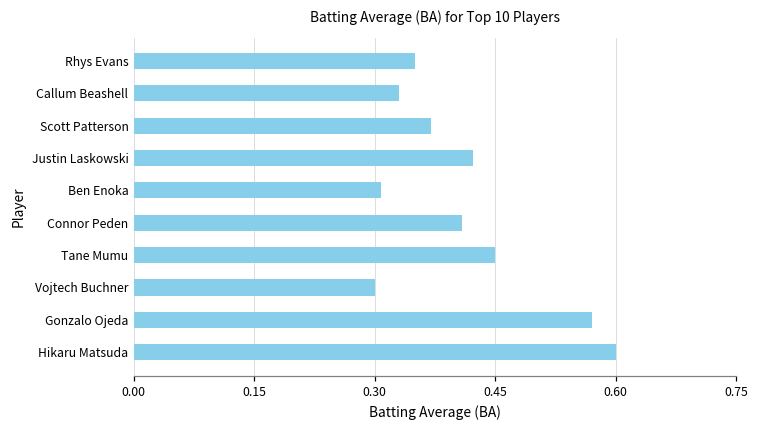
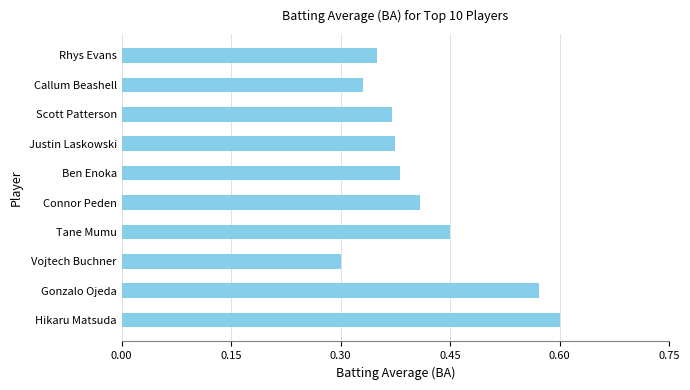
Justin Laskowski: 0.42 -> 0.38
Ben Enoka: 0.31 -> 0.38
